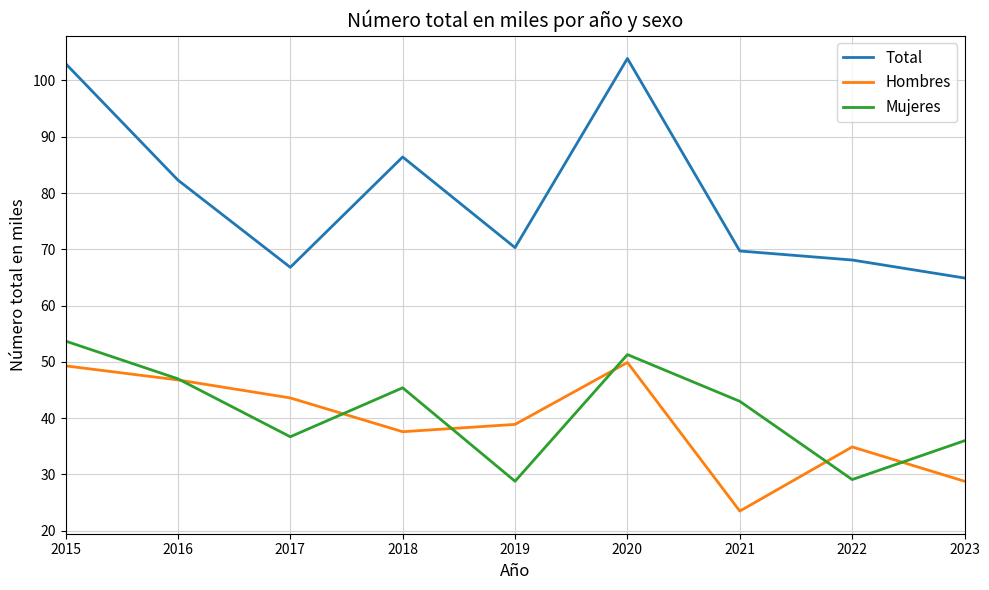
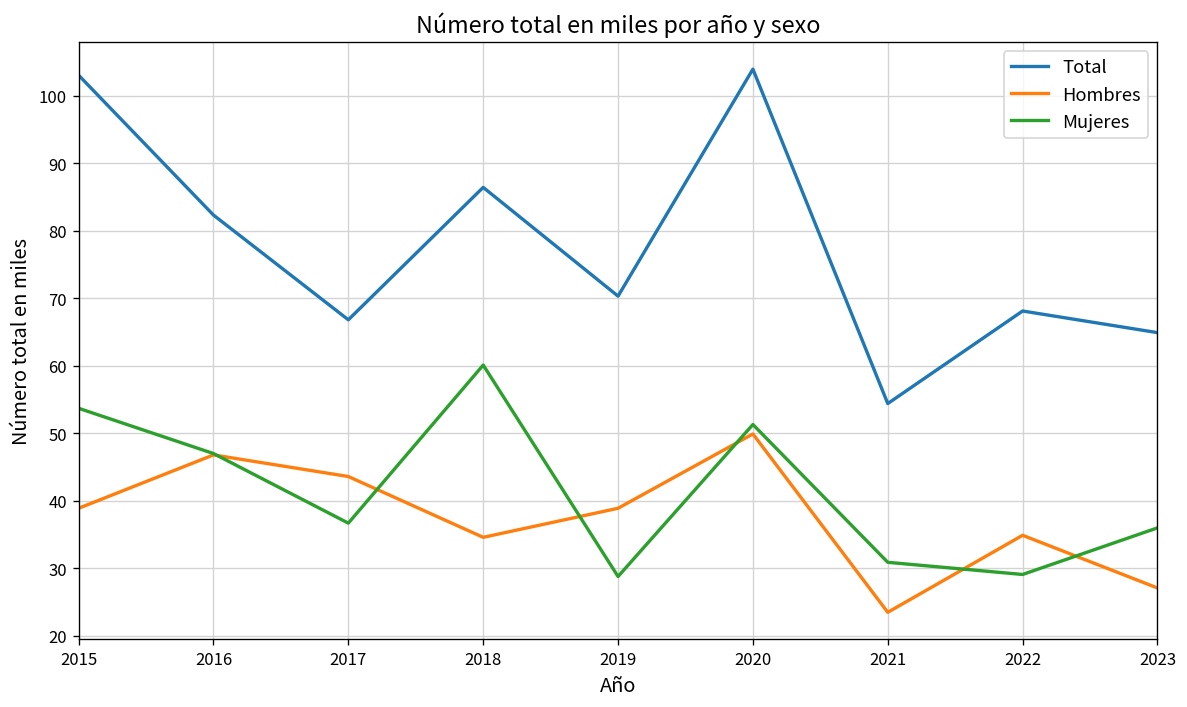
Hombres, 2015: 49 -> 39
Hombres, 2018: 38 -> 35
Mujeres, 2018: 45 -> 60
Total, 2021: 70 -> 54
Mujeres, 2021: 43 -> 31
Hombres, 2023: 29 -> 27
